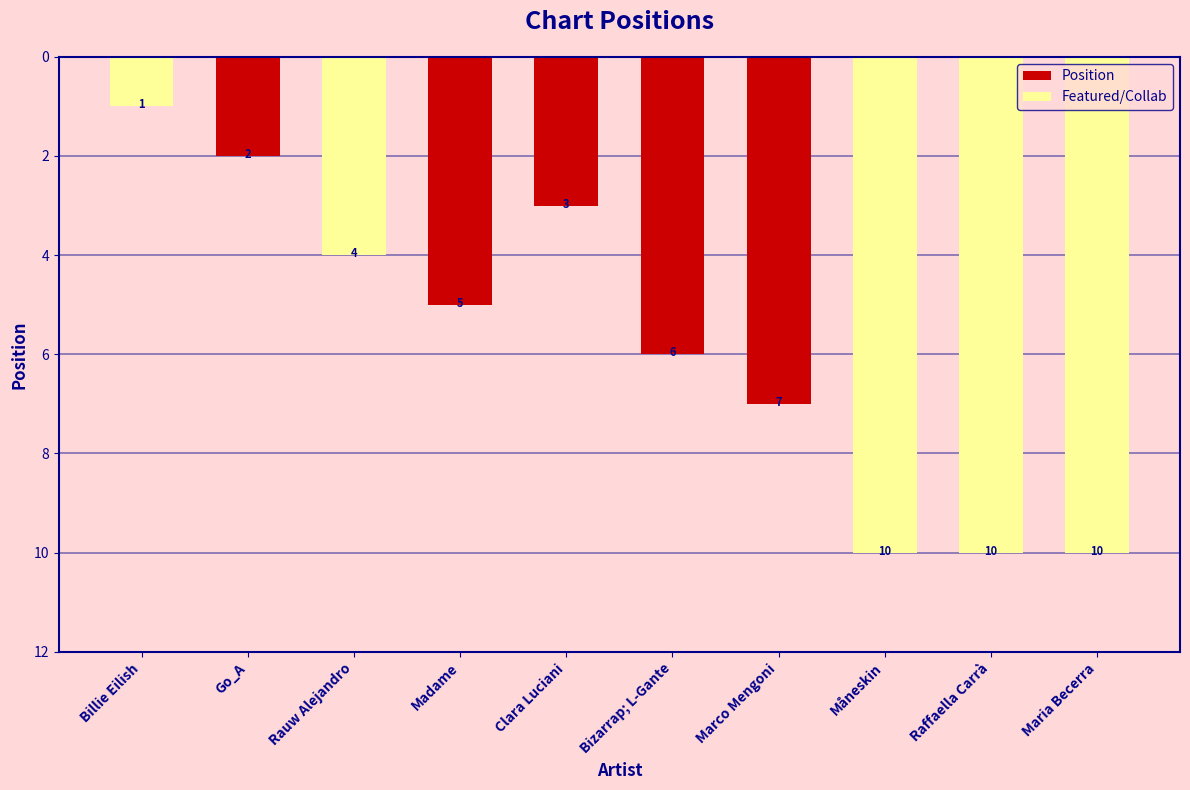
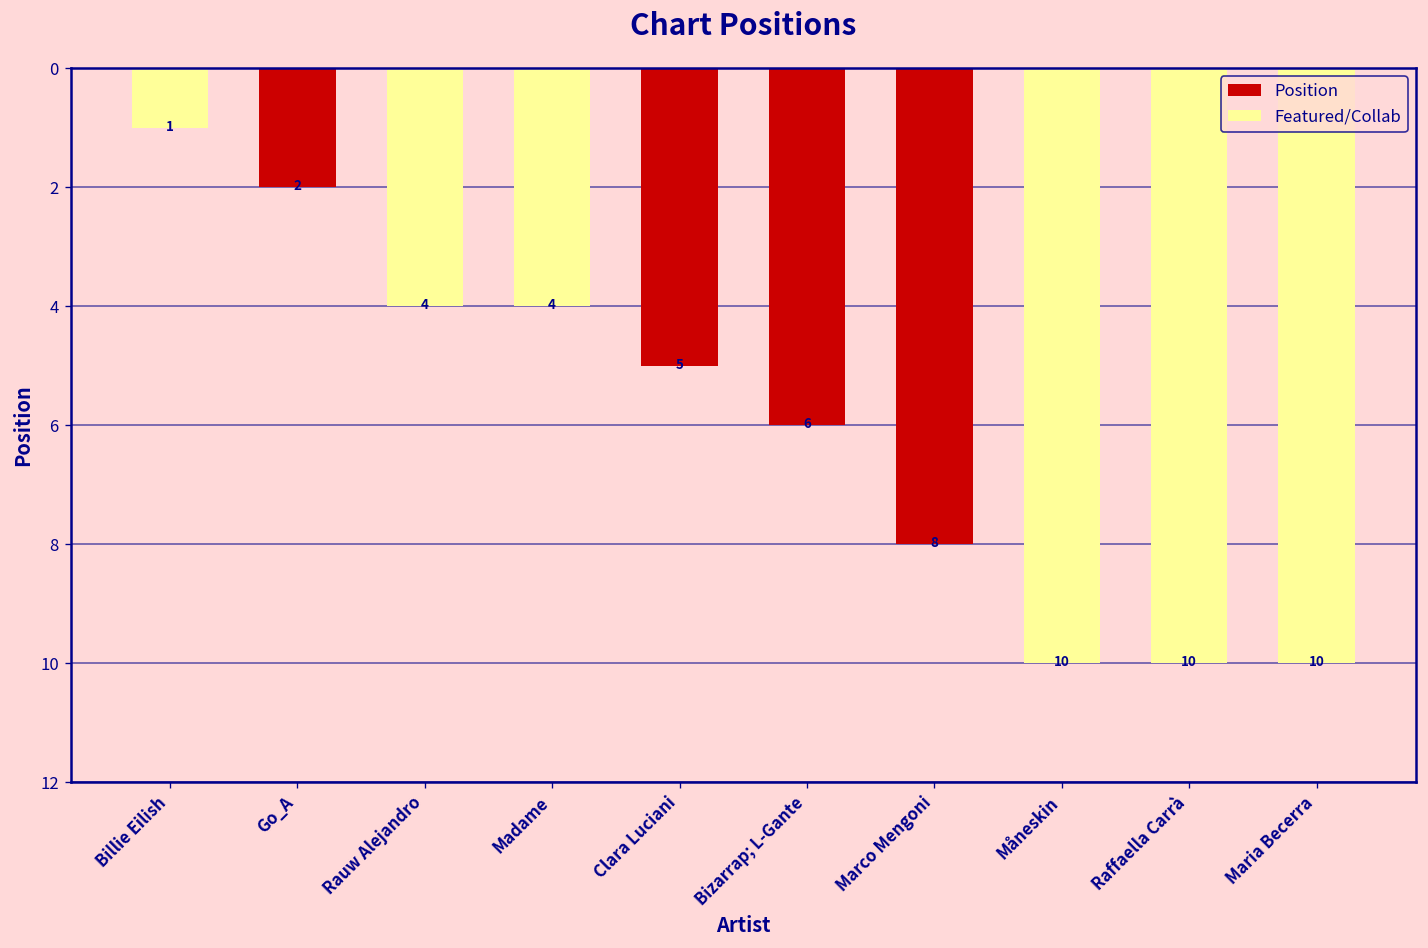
Madame: 5 -> 4
Clara Luciani: 3 -> 5
Marco Mengoni: 7 -> 8
